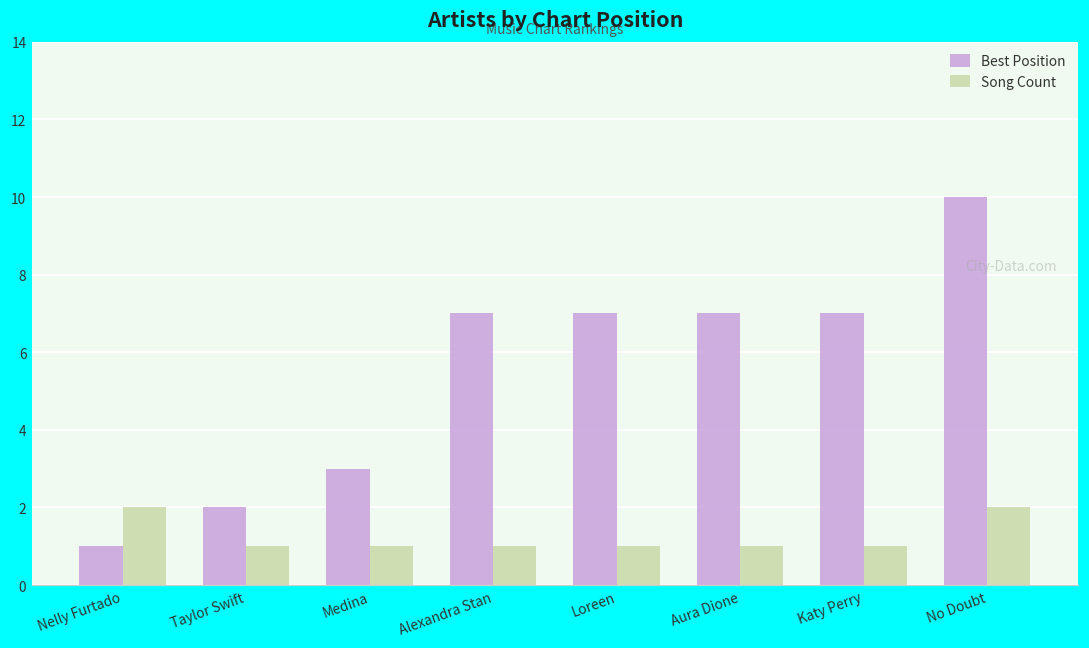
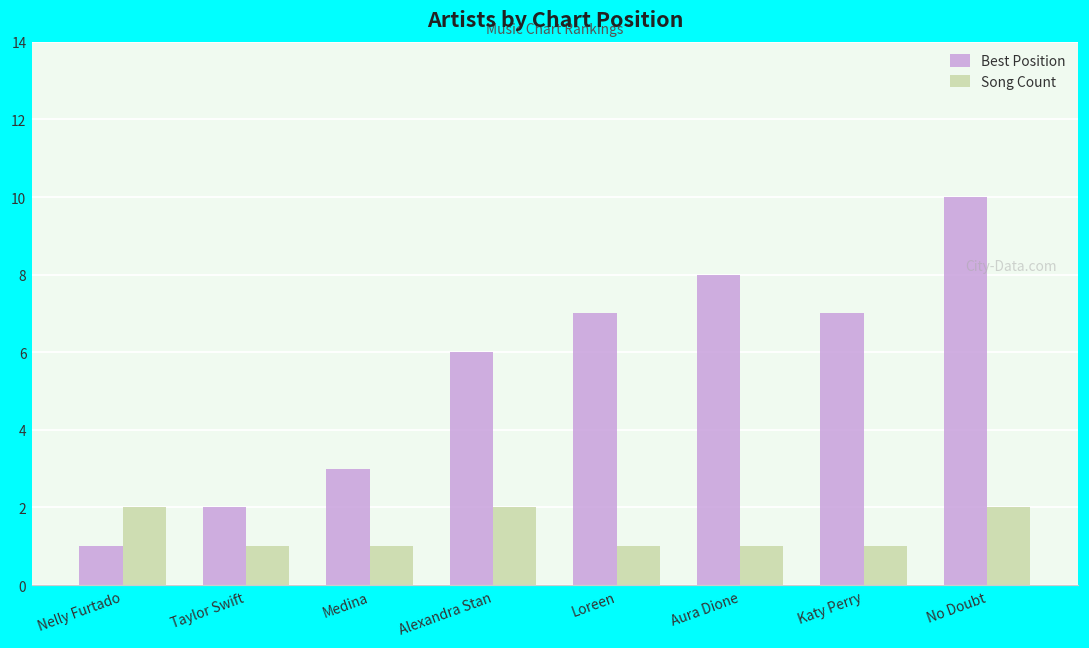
Best Position, Alexandra Stan: 7 -> 6
Song Count, Alexandra Stan: 1 -> 2
Best Position, Aura Dione: 7 -> 8
